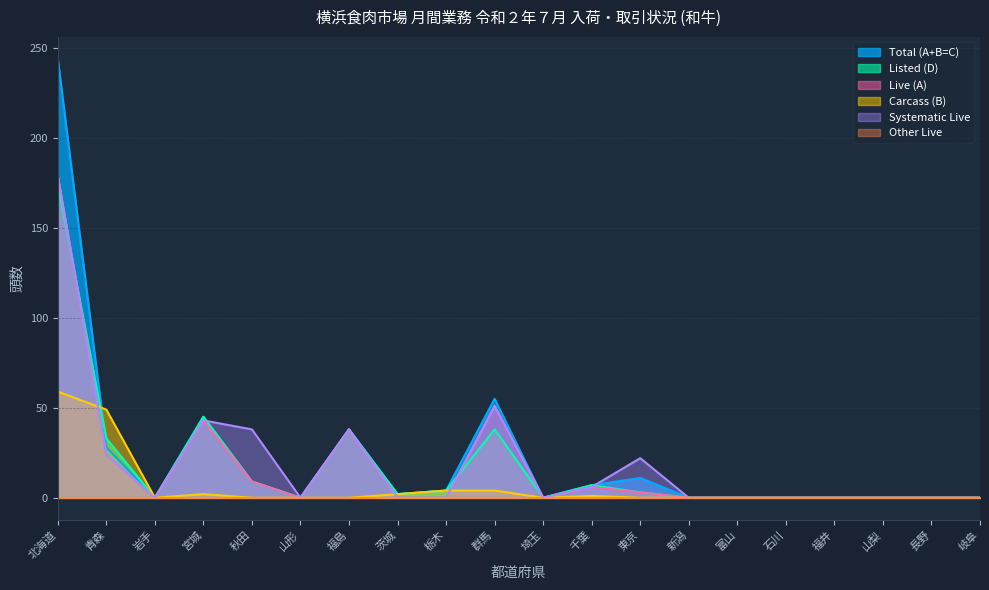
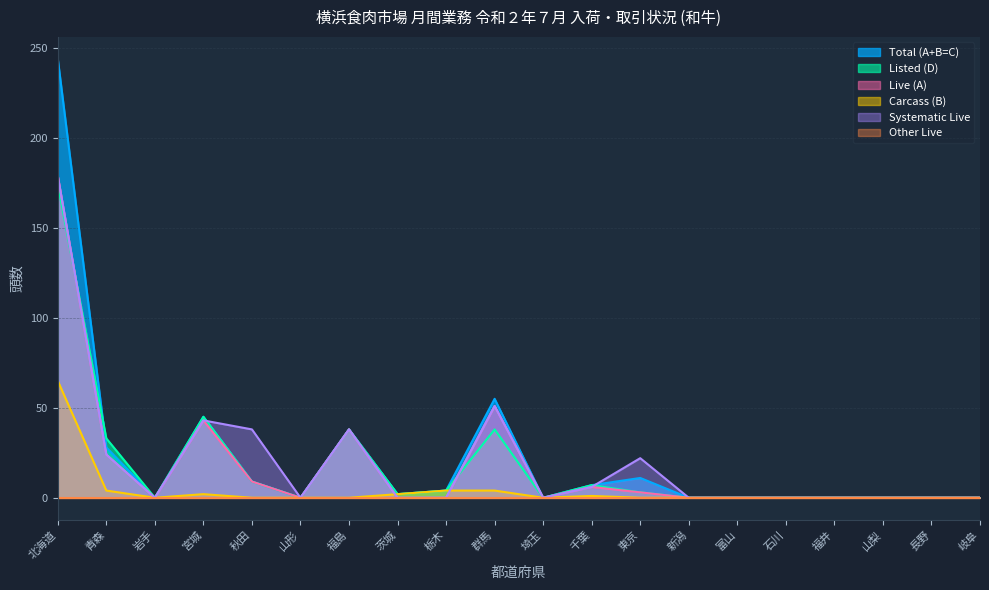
Carcass (B), 北海道: 59 -> 65
Carcass (B), 青森: 49 -> 4
